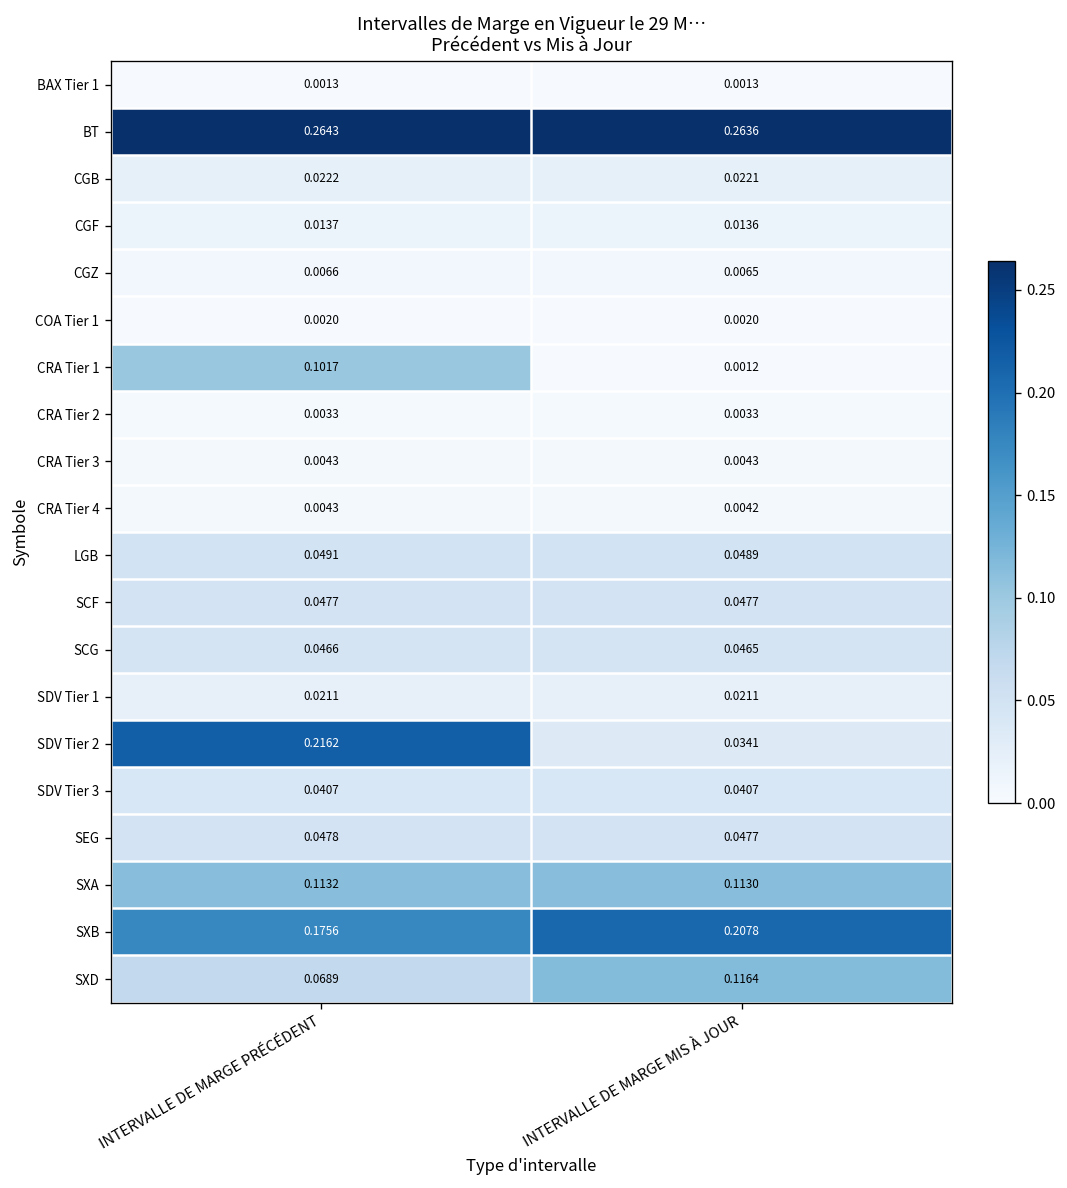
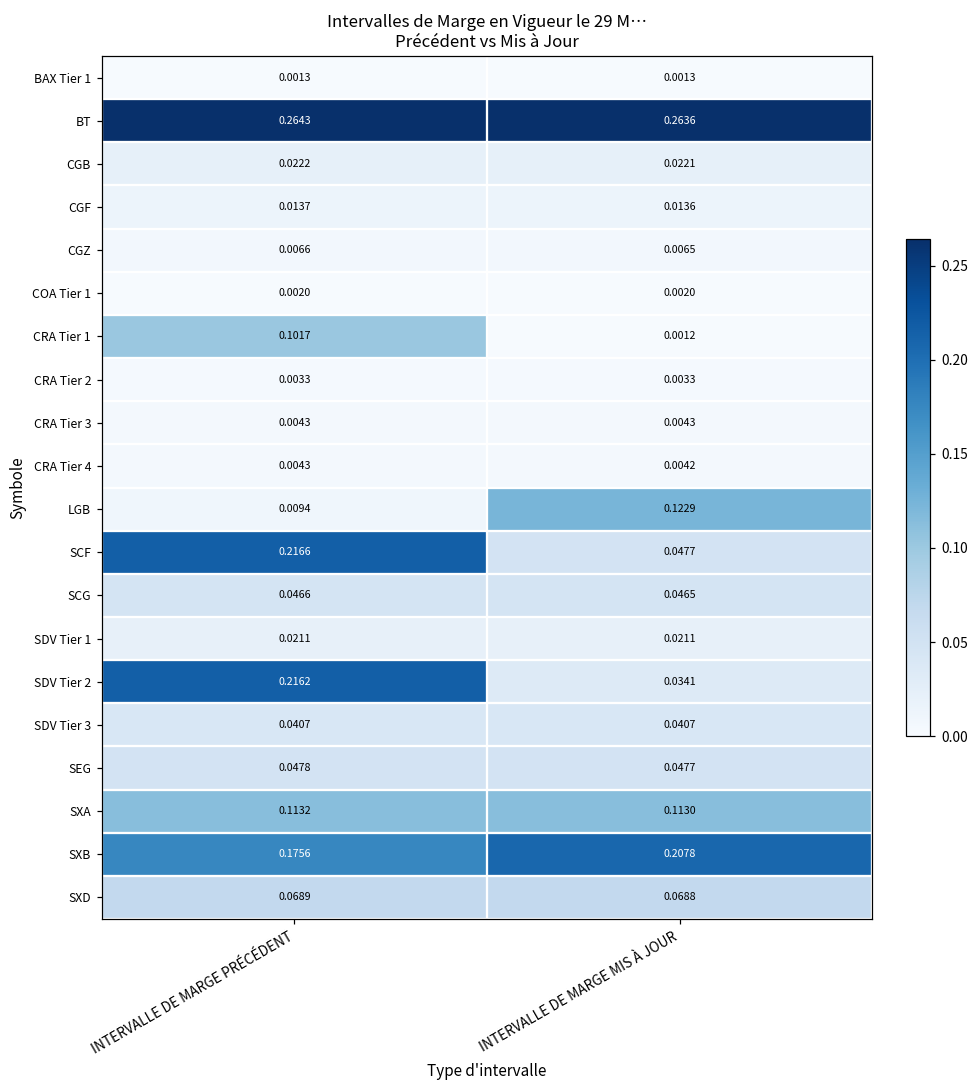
LGB, INTERVALLE DE MARGE PRÉCÉDENT: 0.0491 -> 0.0094
LGB, INTERVALLE DE MARGE MIS À JOUR: 0.0489 -> 0.1229
SCF, INTERVALLE DE MARGE PRÉCÉDENT: 0.0477 -> 0.2166
SXD, INTERVALLE DE MARGE MIS À JOUR: 0.1164 -> 0.0688
